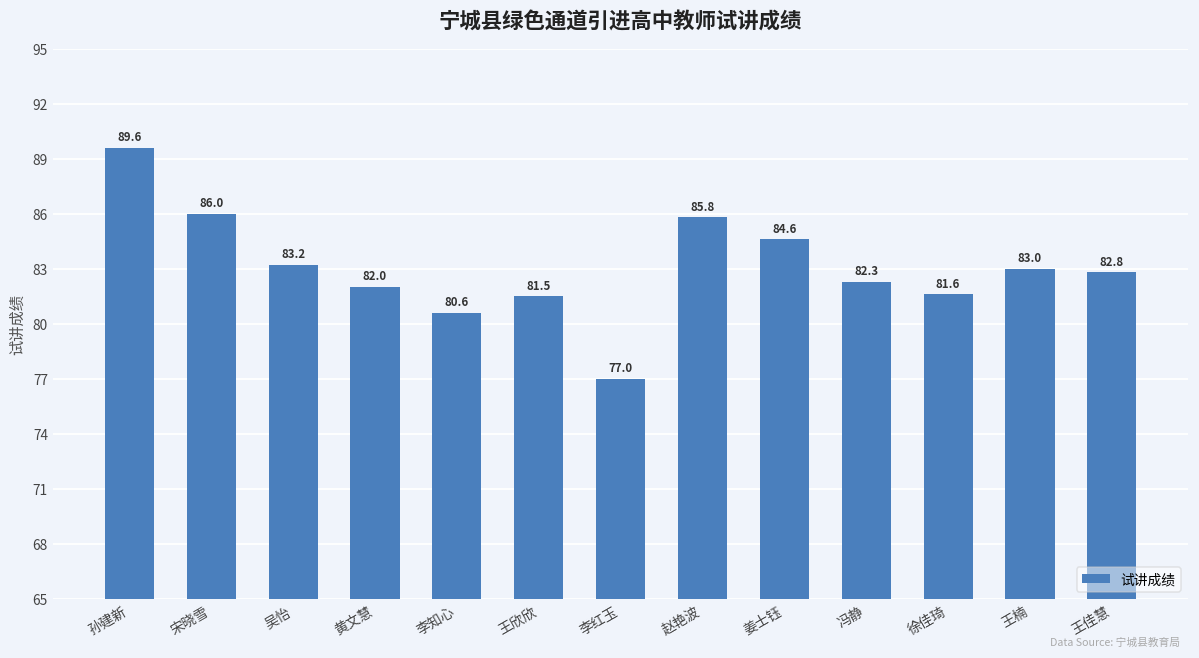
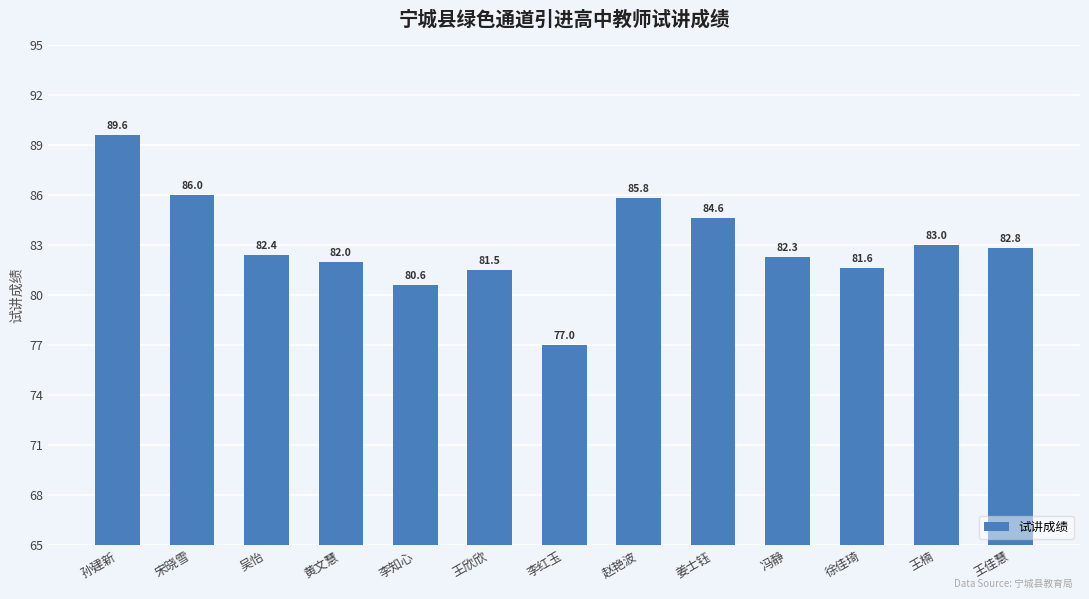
吴怡: 83.2 -> 82.4
